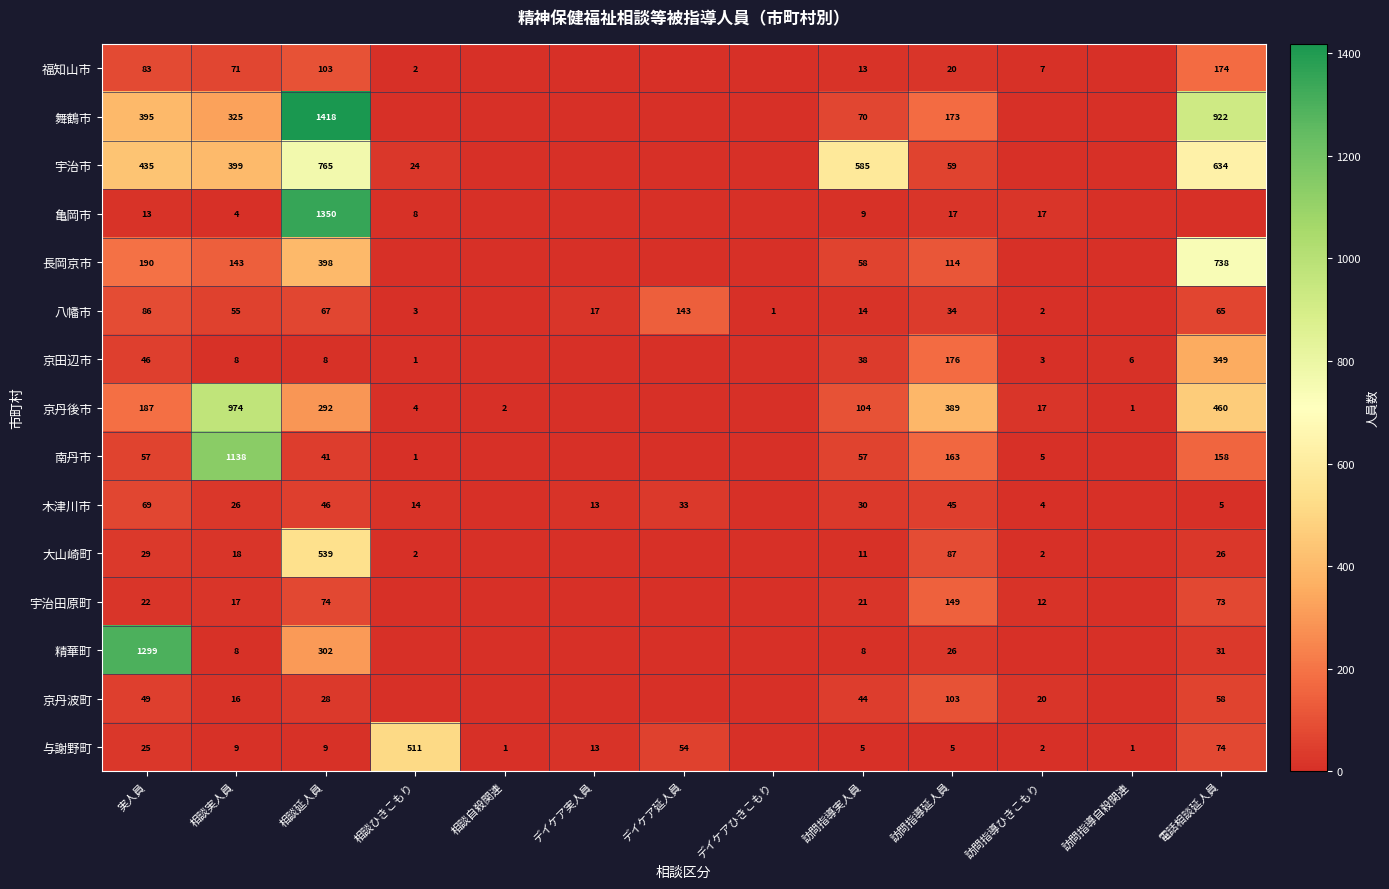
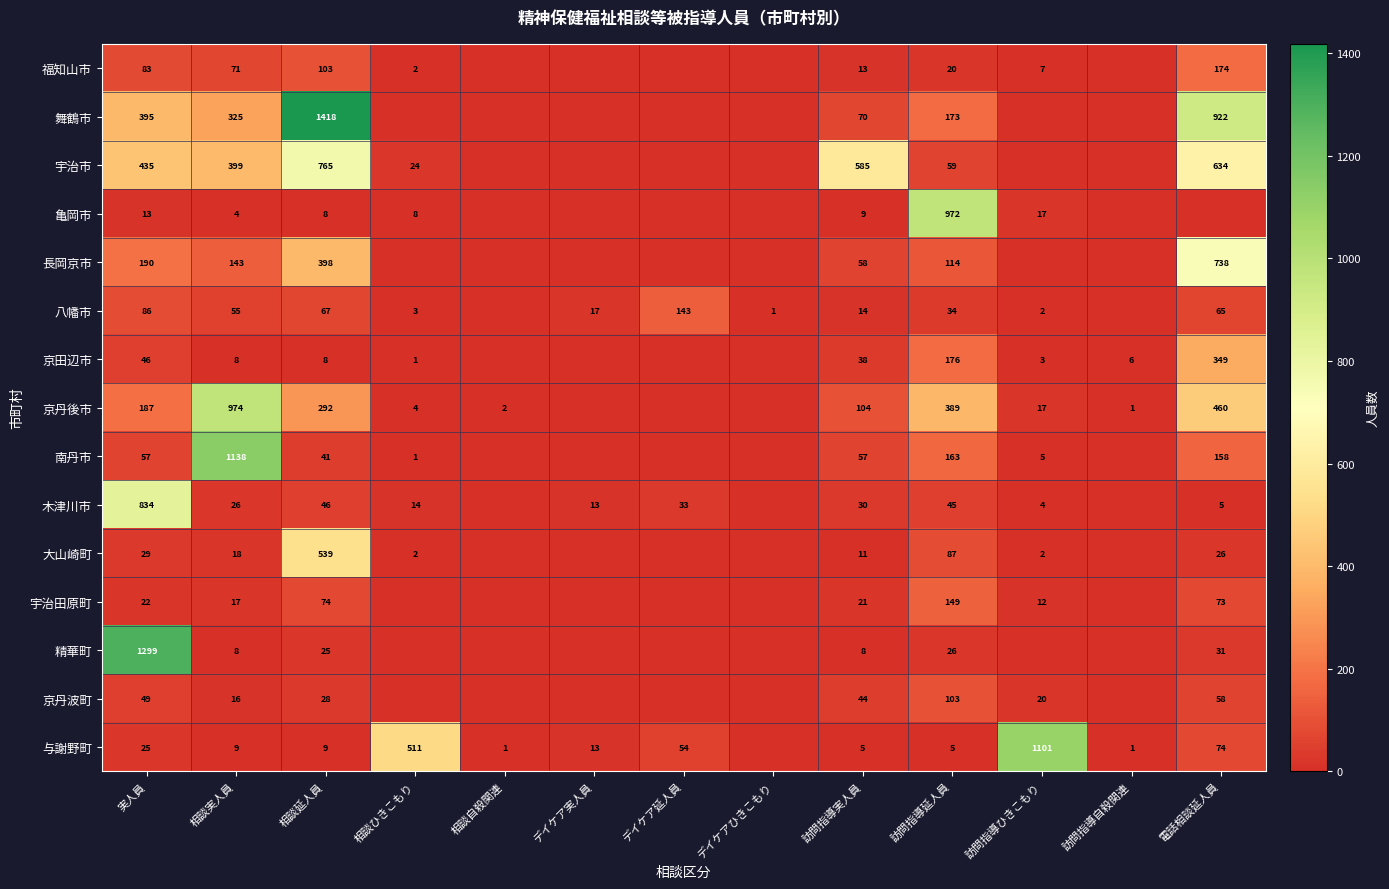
亀岡市, 相談延人員: 1350 -> 8
亀岡市, 訪問指導延人員: 17 -> 972
木津川市, 実人員: 69 -> 834
精華町, 相談延人員: 302 -> 25
与謝野町, 訪問指導ひきこもり: 2 -> 1101
